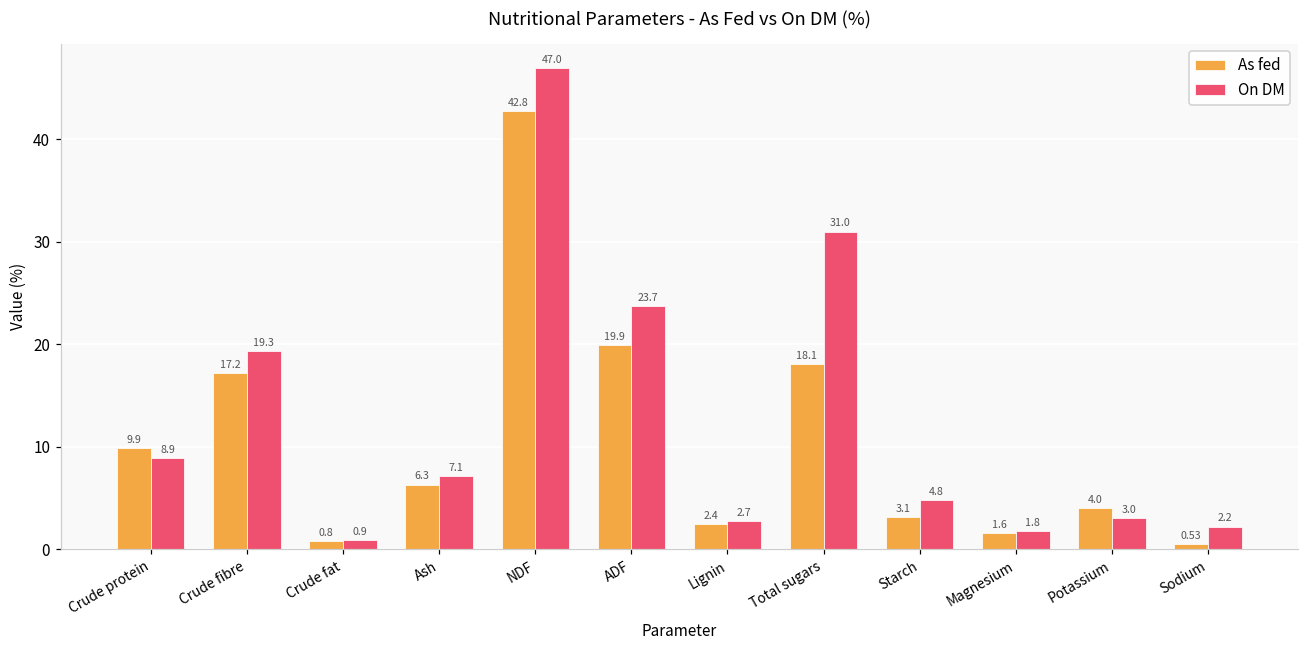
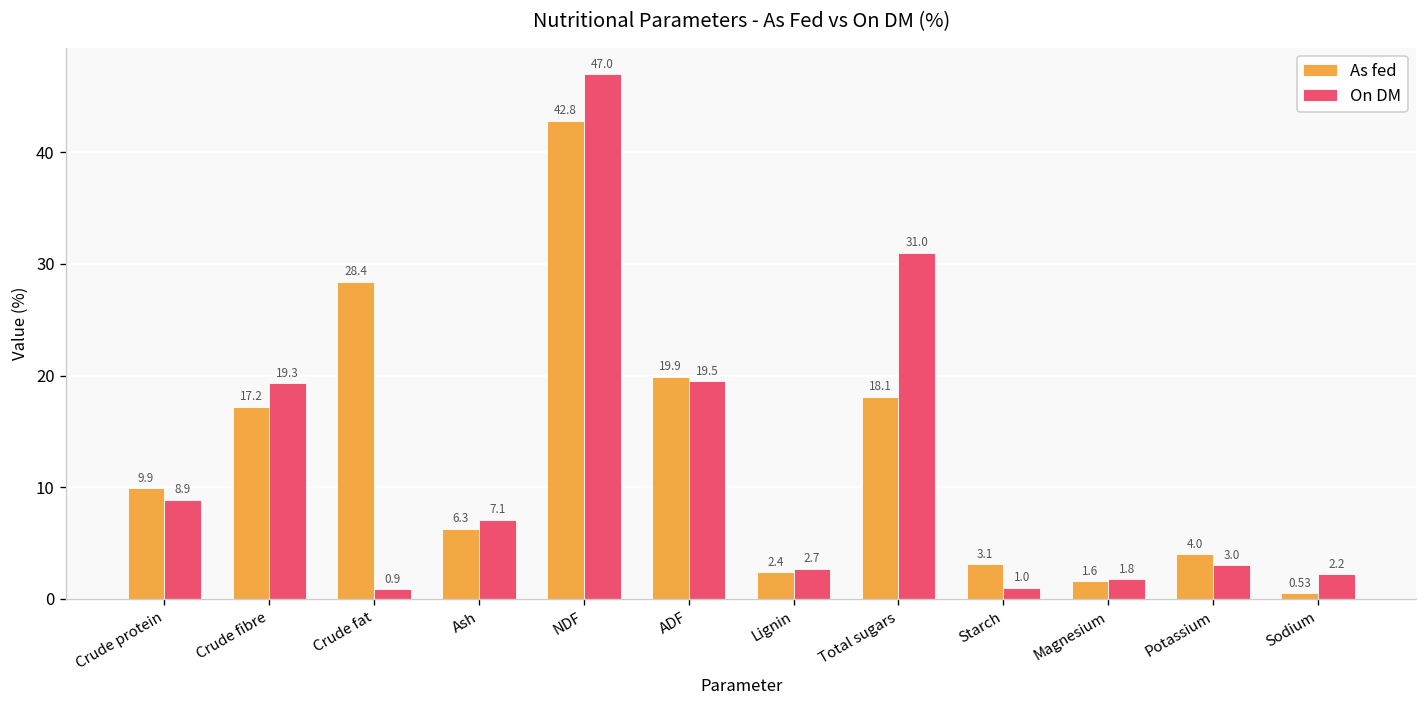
As fed, Crude fat: 0.8 -> 28.4
On DM, ADF: 23.7 -> 19.5
On DM, Starch: 4.8 -> 1.0
